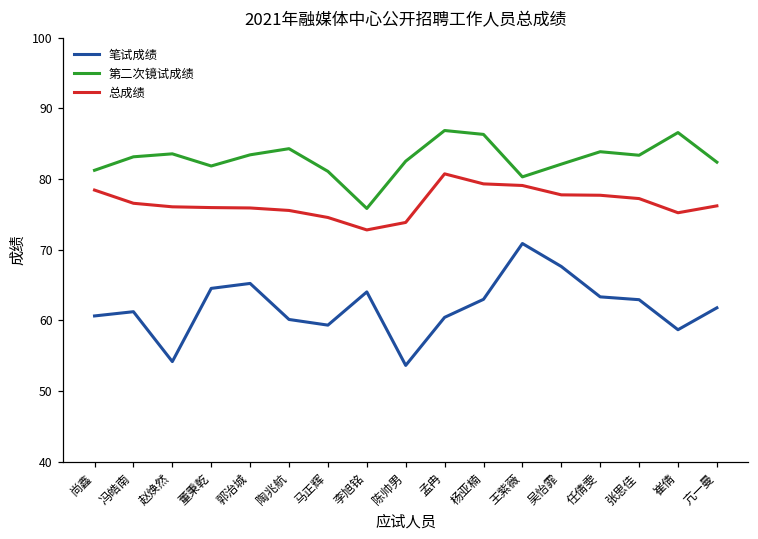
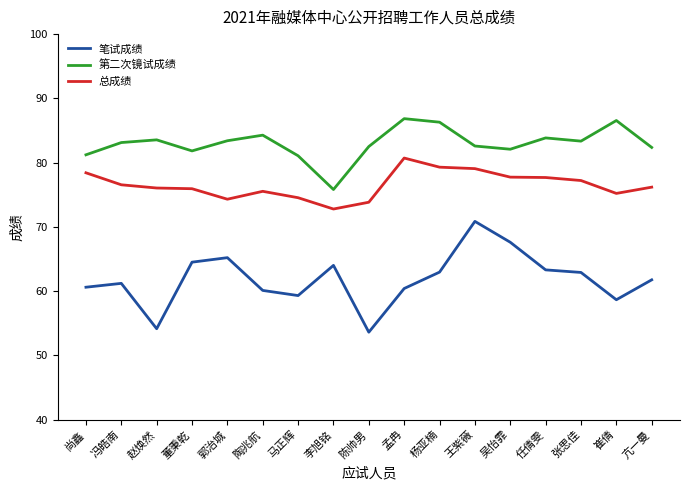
总成绩, 郭治城: 76 -> 74
第二次镜试成绩, 王紫薇: 80 -> 83
